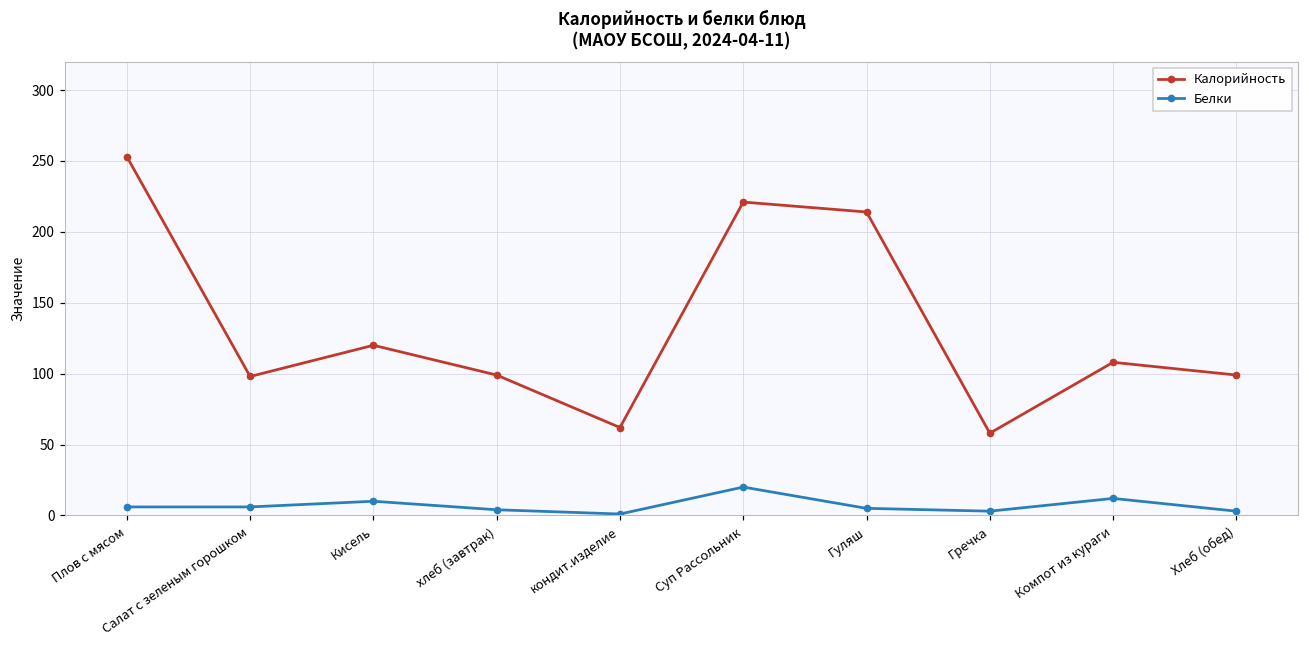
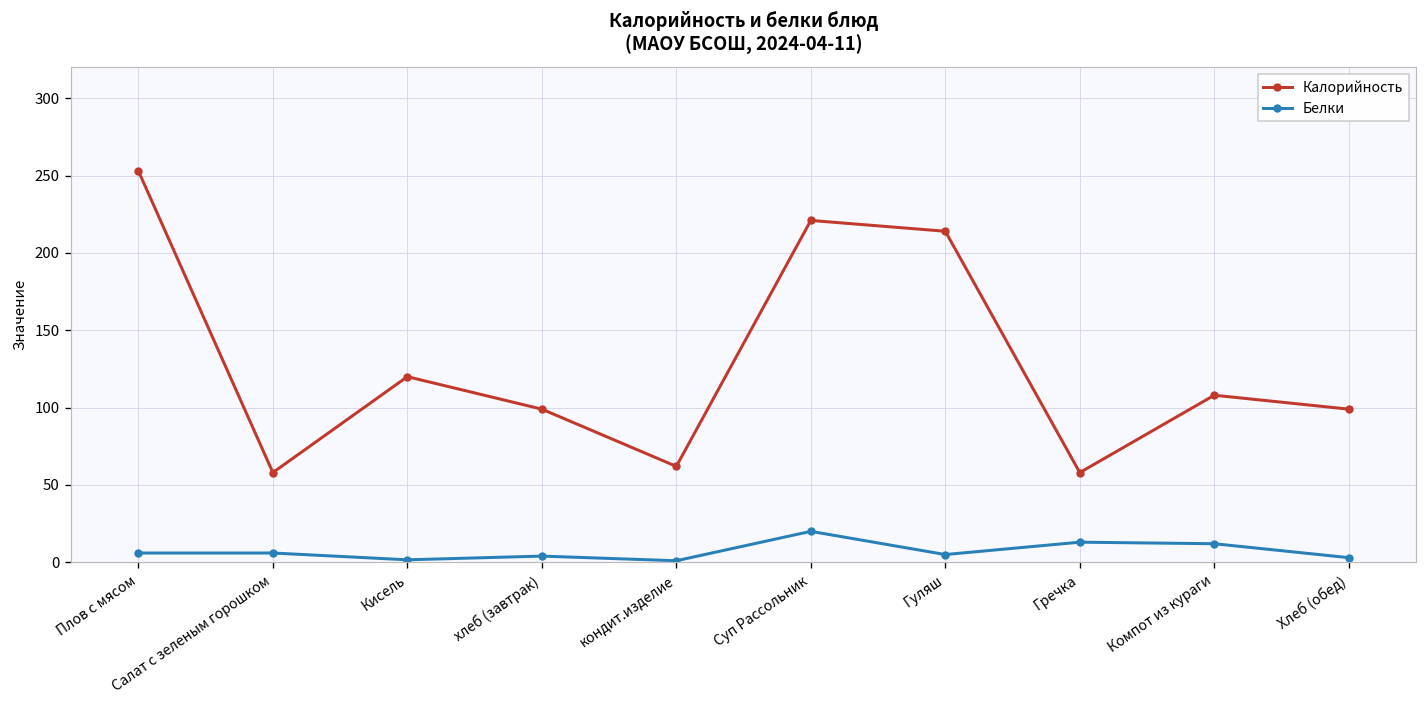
Калорийность, Салат с зеленым горошком: 98 -> 58
Белки, Кисель: 10 -> 2
Белки, Гречка: 3 -> 13
